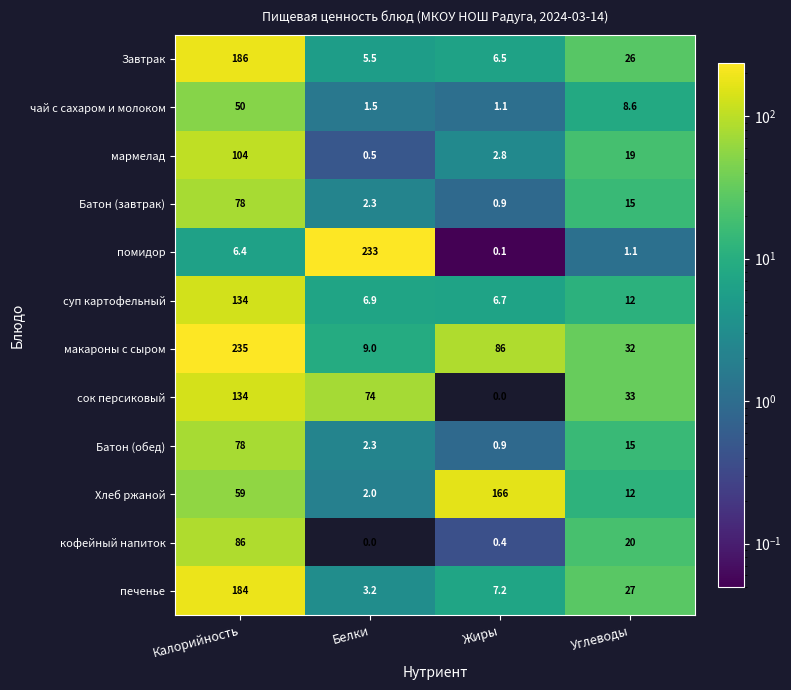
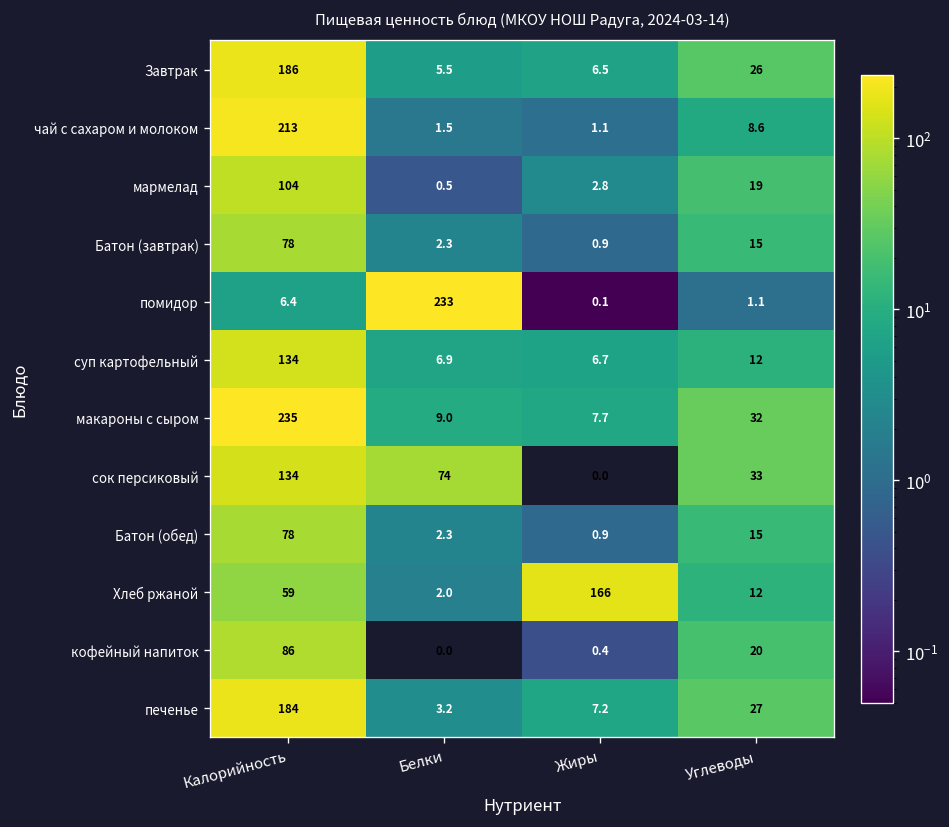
чай с сахаром и молоком, Калорийность: 50 -> 213
макароны с сыром, Жиры: 86 -> 7.7
